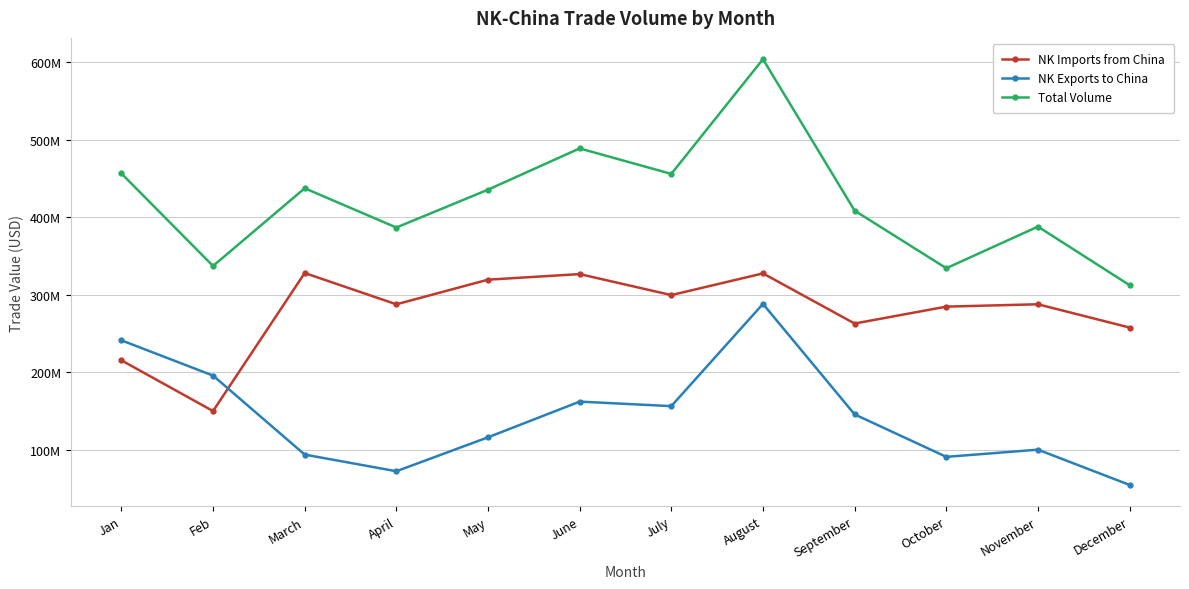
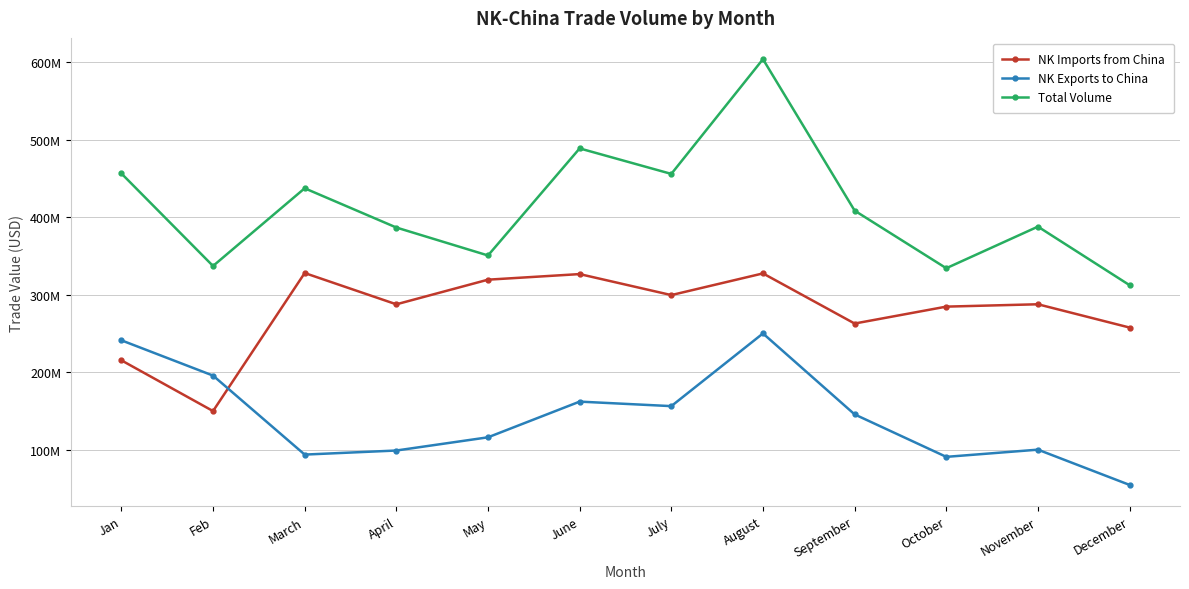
NK Exports to China, April: 70000000 -> 100000000
Total Volume, May: 440000000 -> 350000000
NK Exports to China, August: 290000000 -> 250000000
